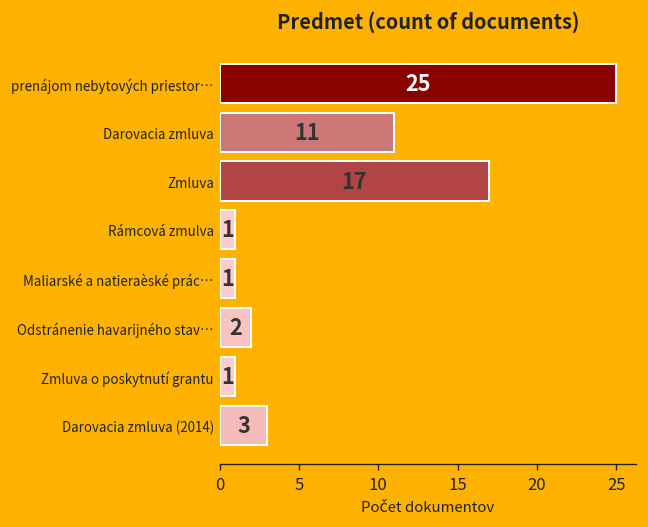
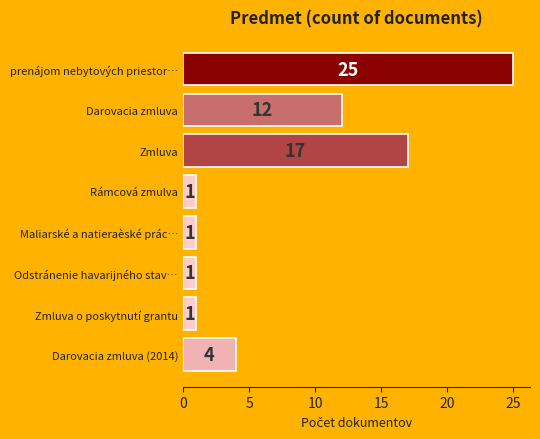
Darovacia zmluva: 11 -> 12
Odstránenie havarijného stav…: 2 -> 1
Darovacia zmluva (2014): 3 -> 4
